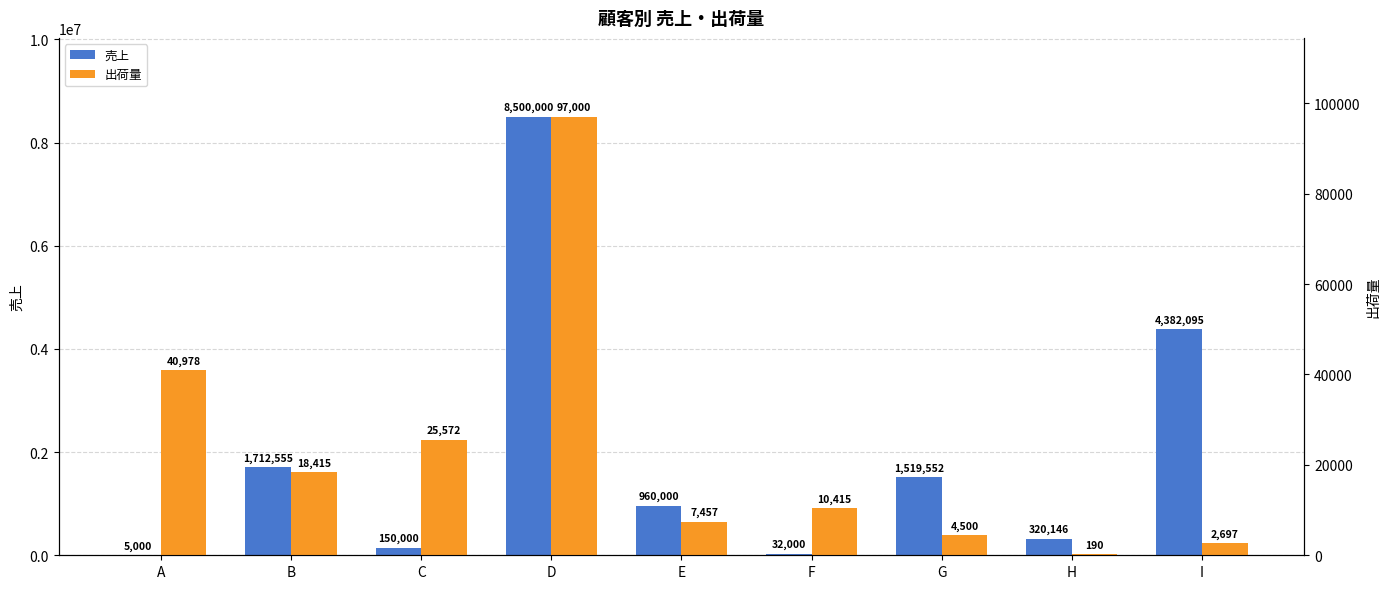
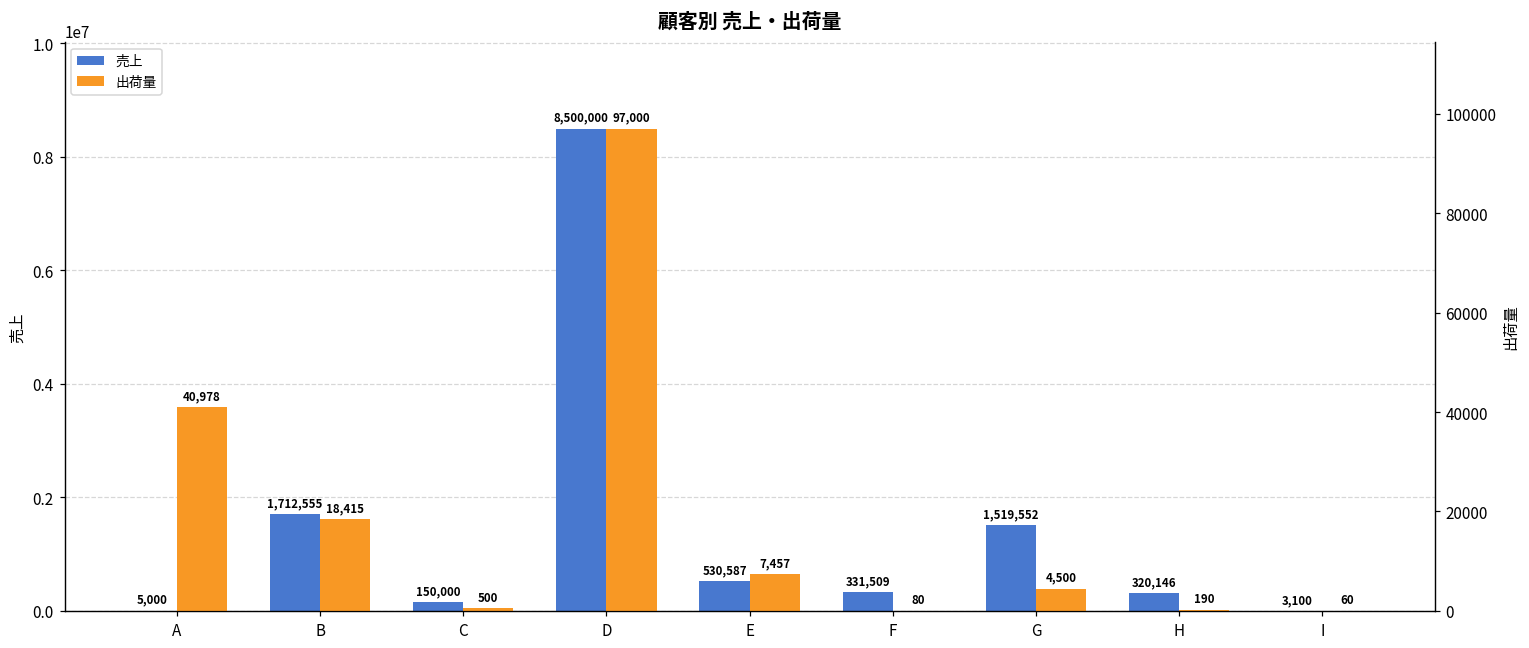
売上, E: 960,000 -> 530,587
売上, F: 32,000 -> 331,509
売上, I: 4,382,095 -> 3,100
出荷量, C: 25,572 -> 500
出荷量, F: 10,415 -> 80
出荷量, I: 2,697 -> 60
